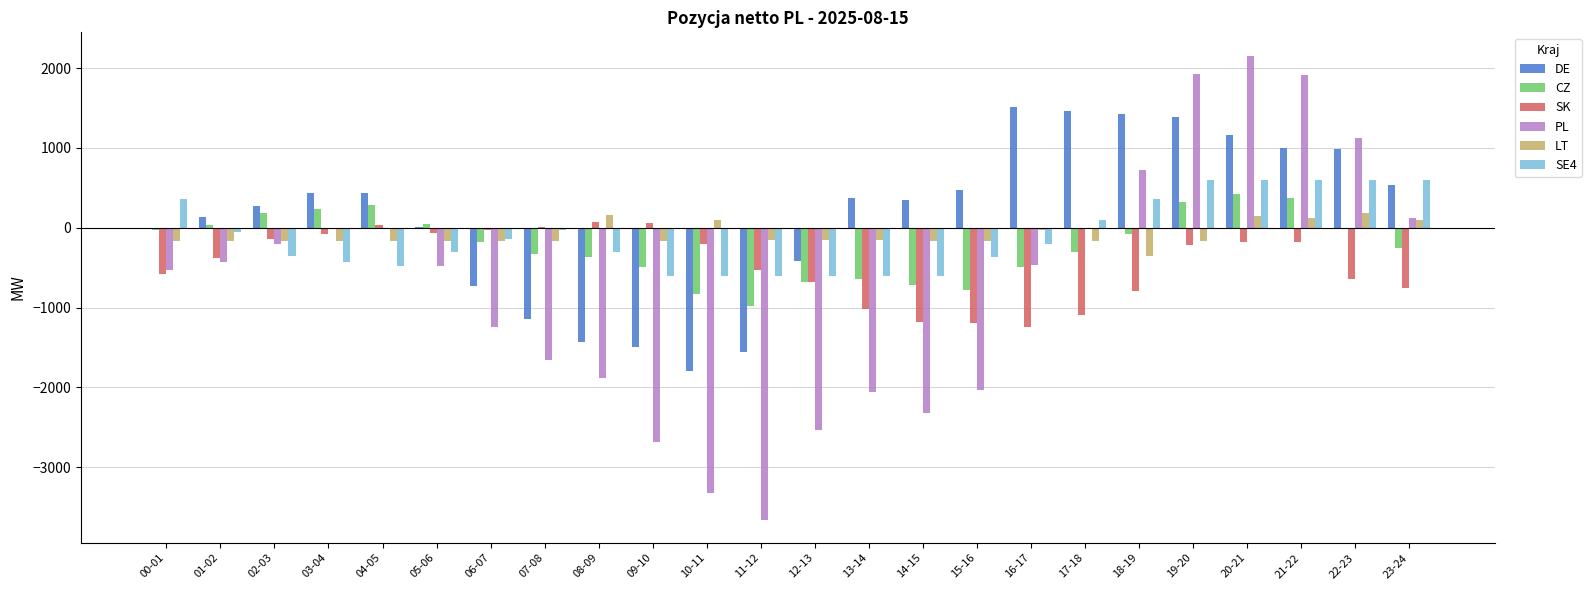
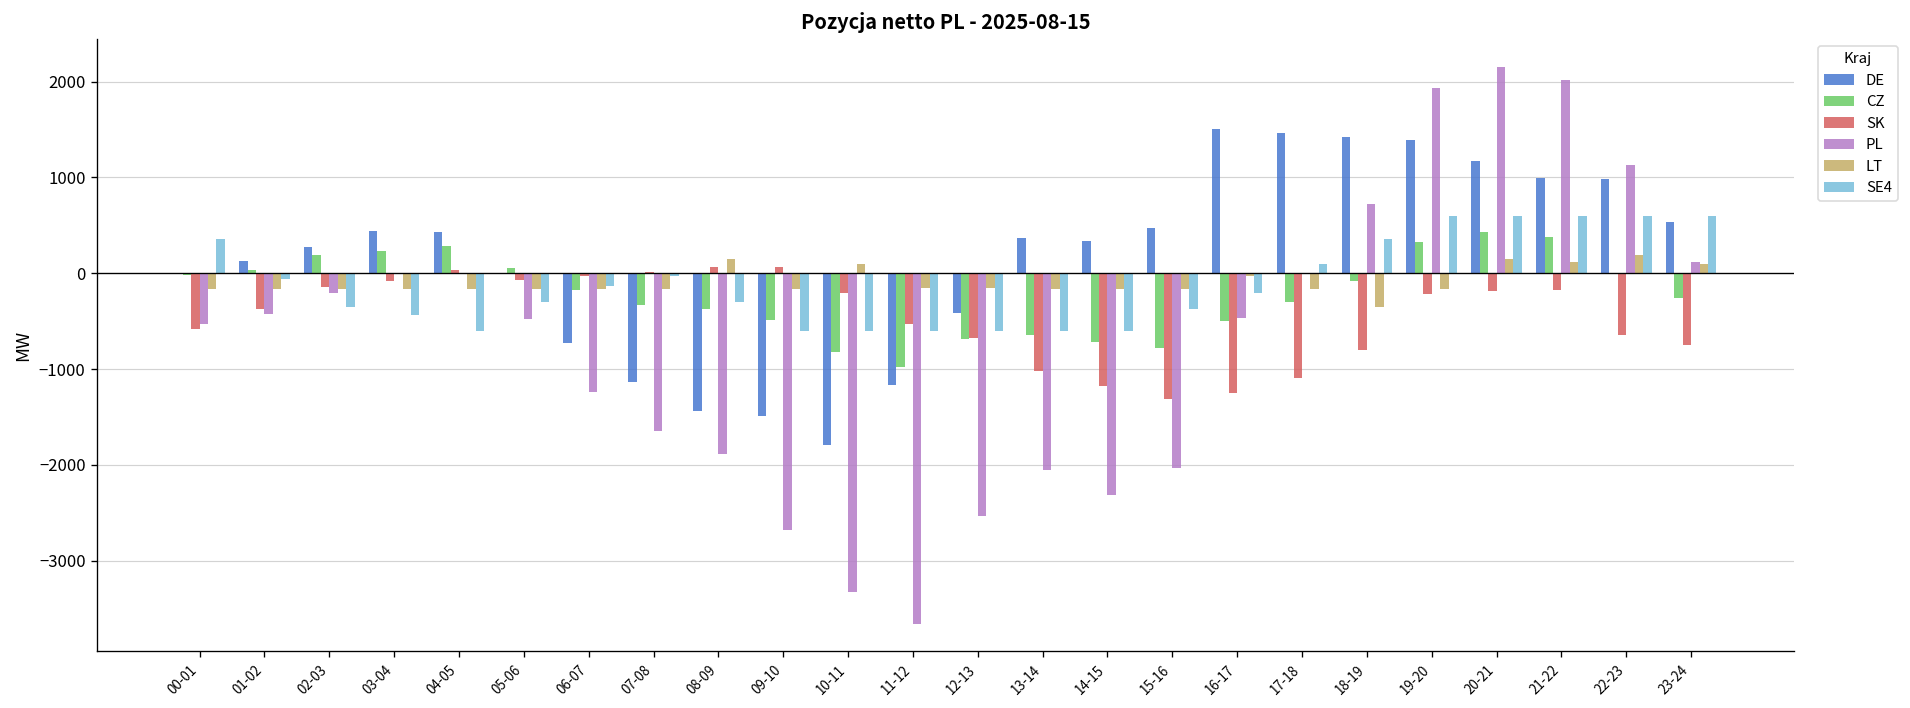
SE4, 04-05: -500 -> -600
DE, 11-12: -1600 -> -1200
SK, 15-16: -1200 -> -1300
PL, 21-22: 1900 -> 2000
